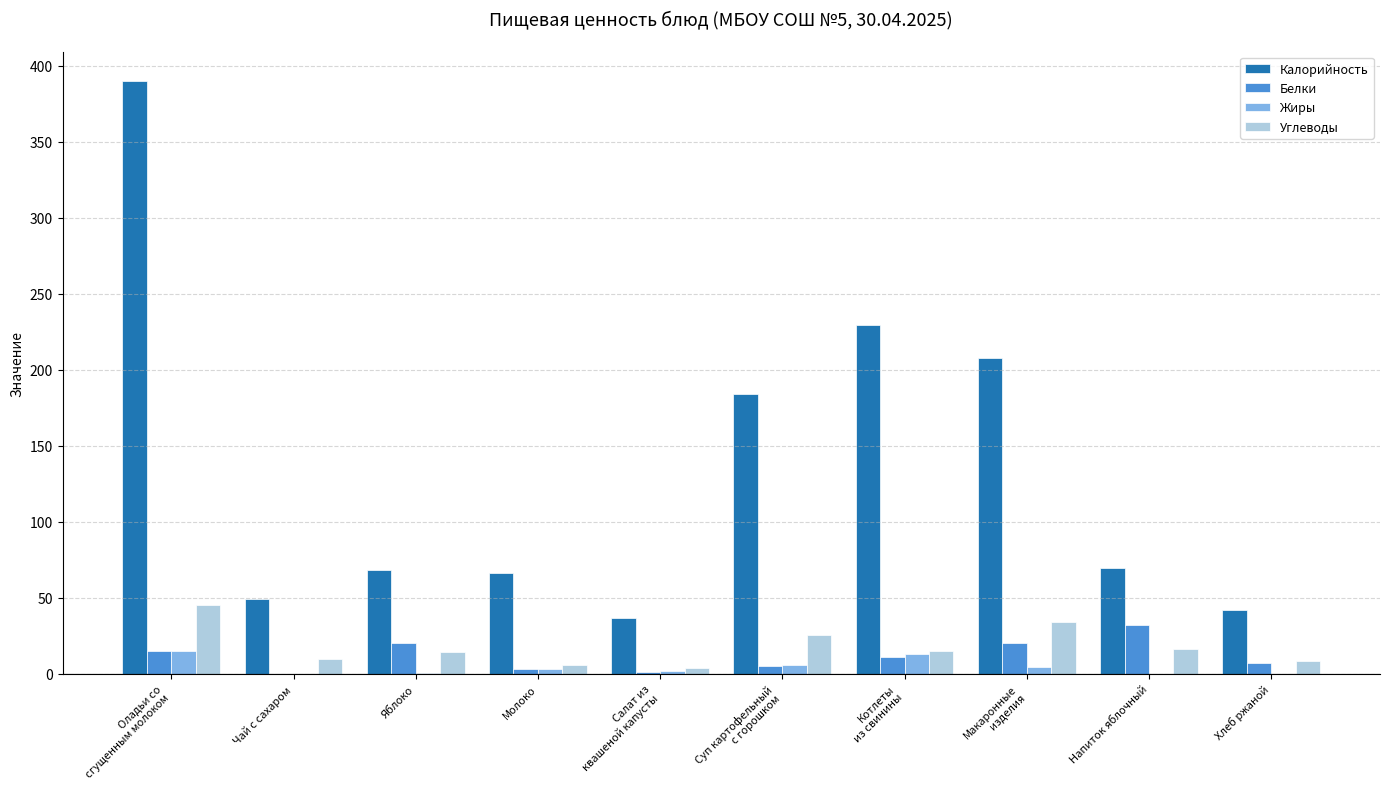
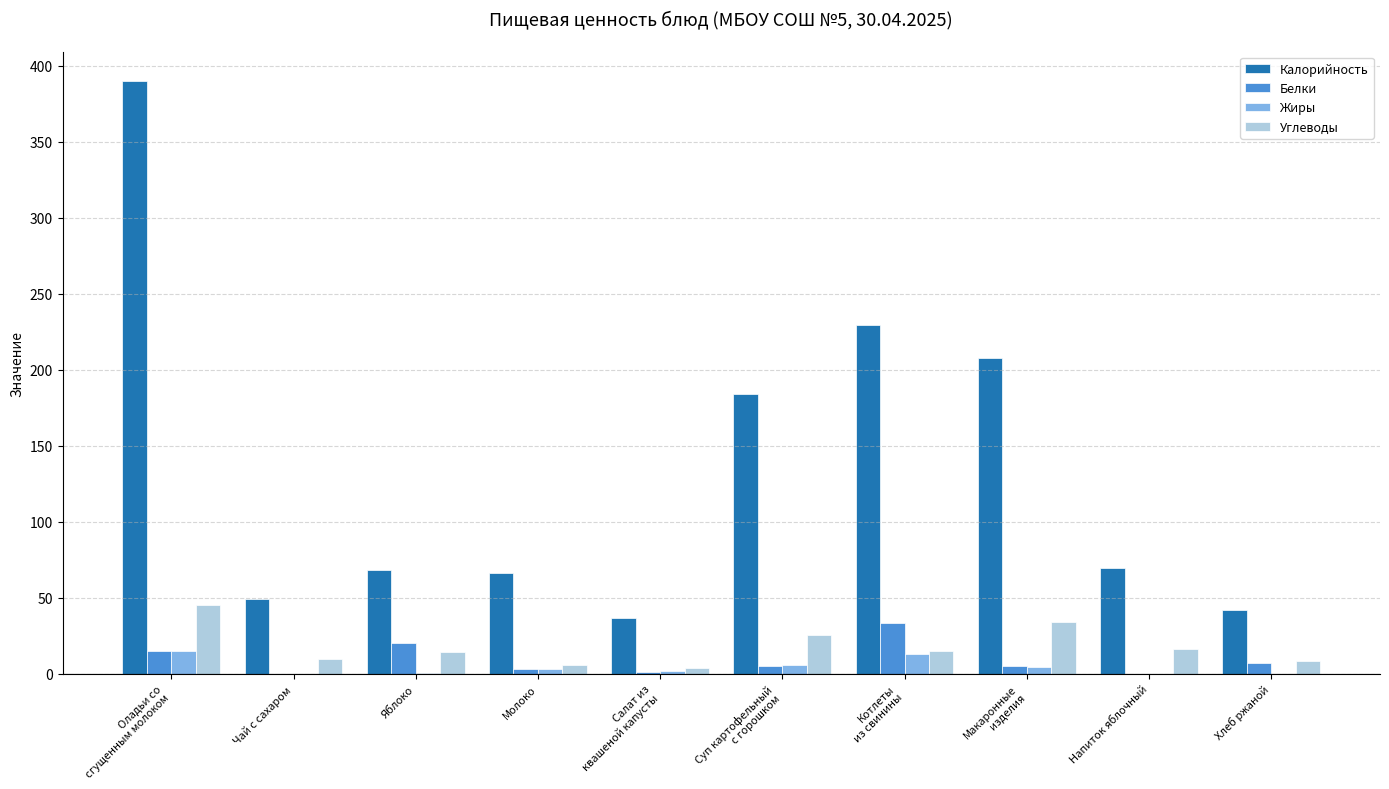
Белки, Котлеты из свинины: 11 -> 34
Белки, Макаронные изделия: 20 -> 5
Белки, Напиток яблочный: 33 -> 0
